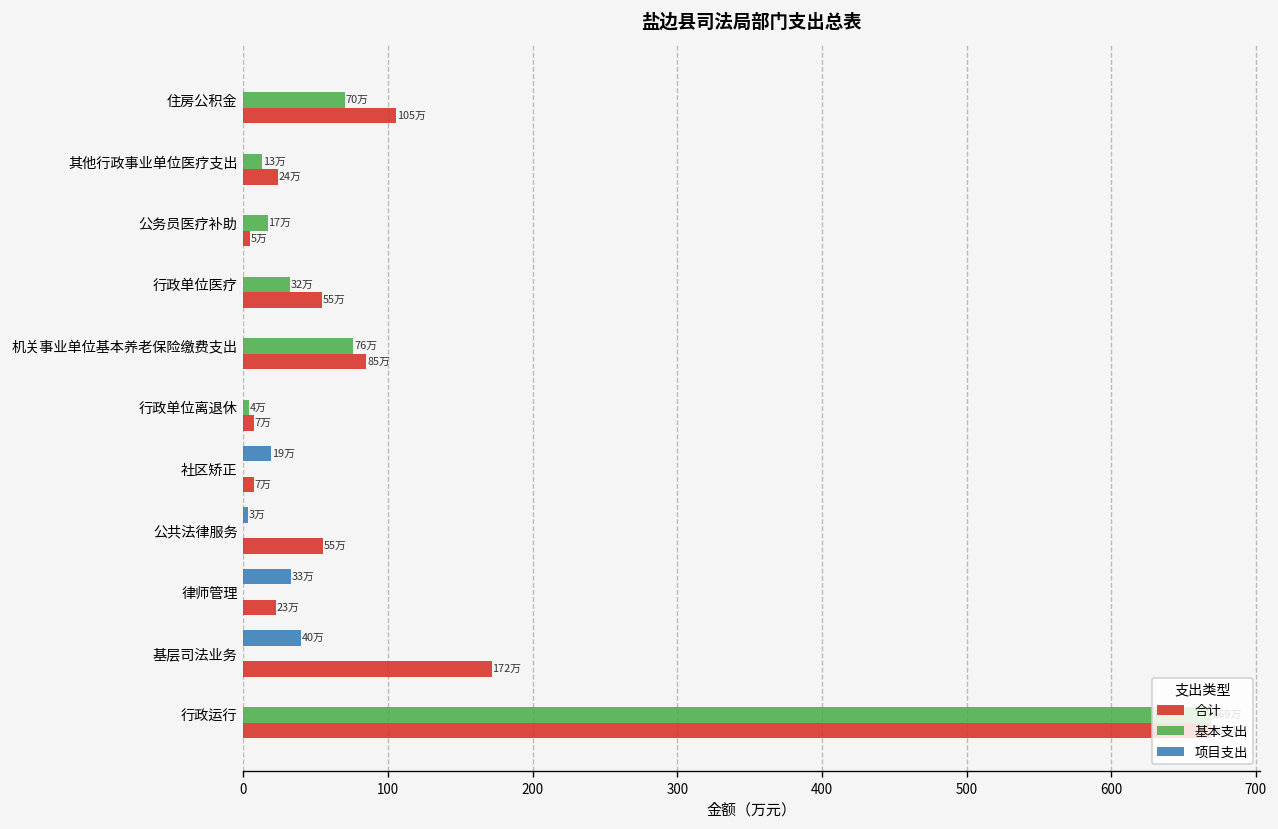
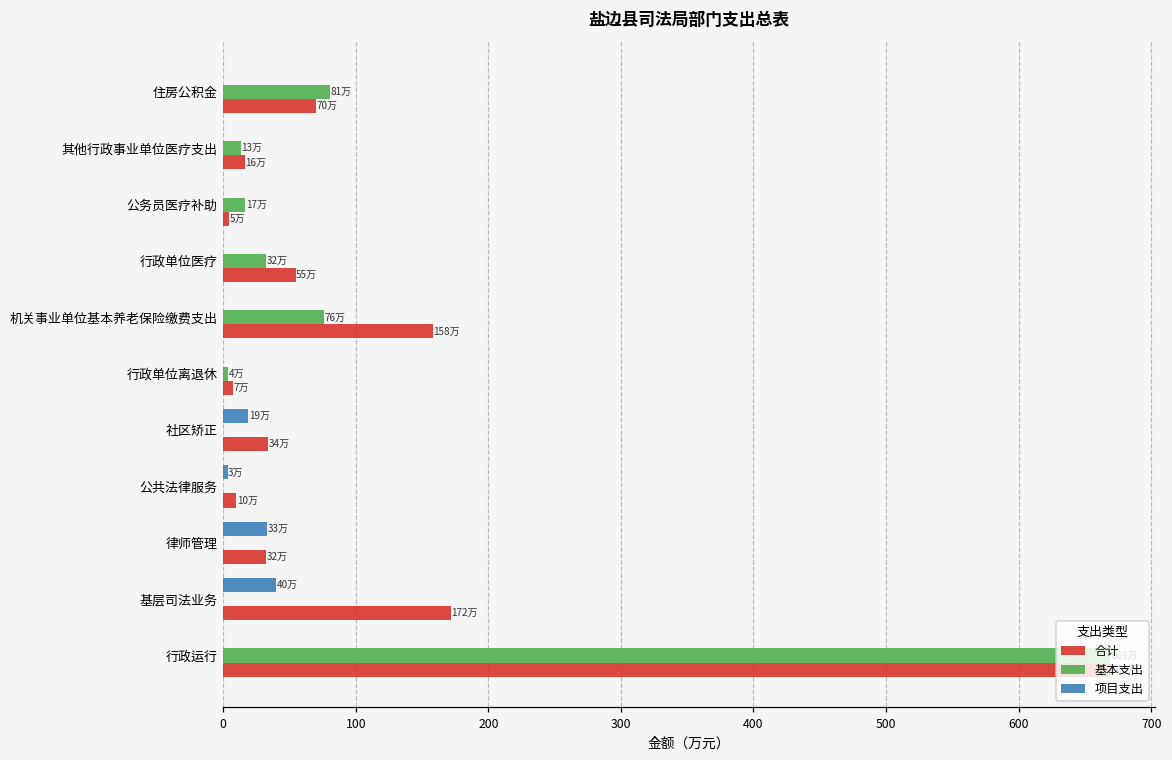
基本支出, 住房公积金: 70万 -> 81万
合计, 住房公积金: 105万 -> 70万
合计, 其他行政事业单位医疗支出: 24万 -> 16万
合计, 机关事业单位基本养老保险缴费支出: 85万 -> 158万
合计, 社区矫正: 7万 -> 34万
合计, 公共法律服务: 55万 -> 10万
合计, 律师管理: 23万 -> 32万
